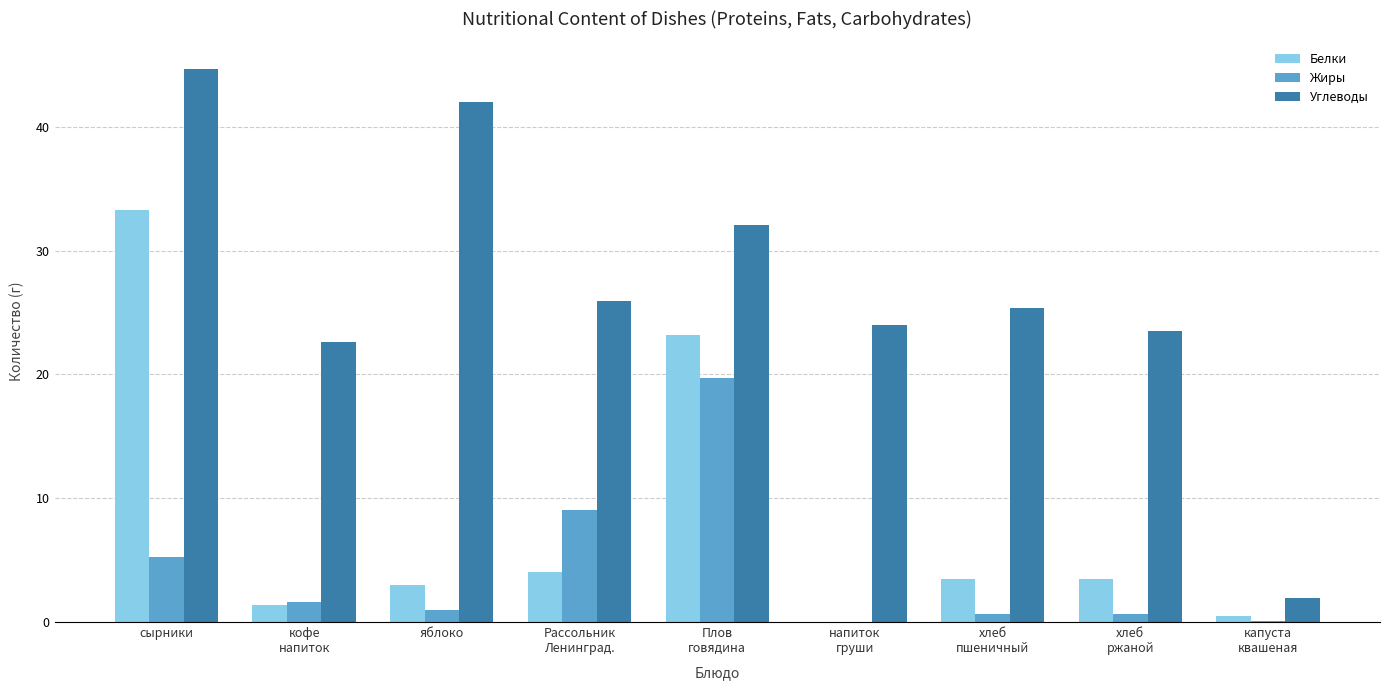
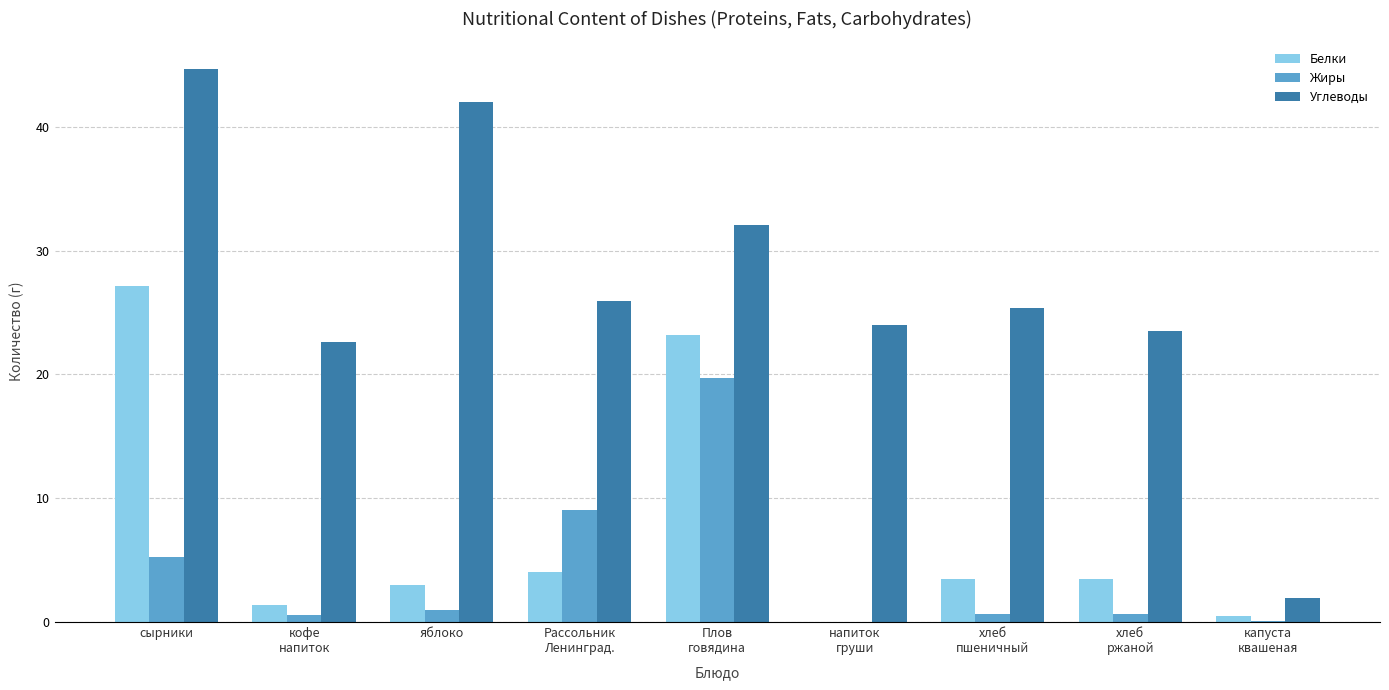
Белки, сырники: 33.3 -> 27.1
Жиры, кофе напиток: 1.6 -> 0.6
